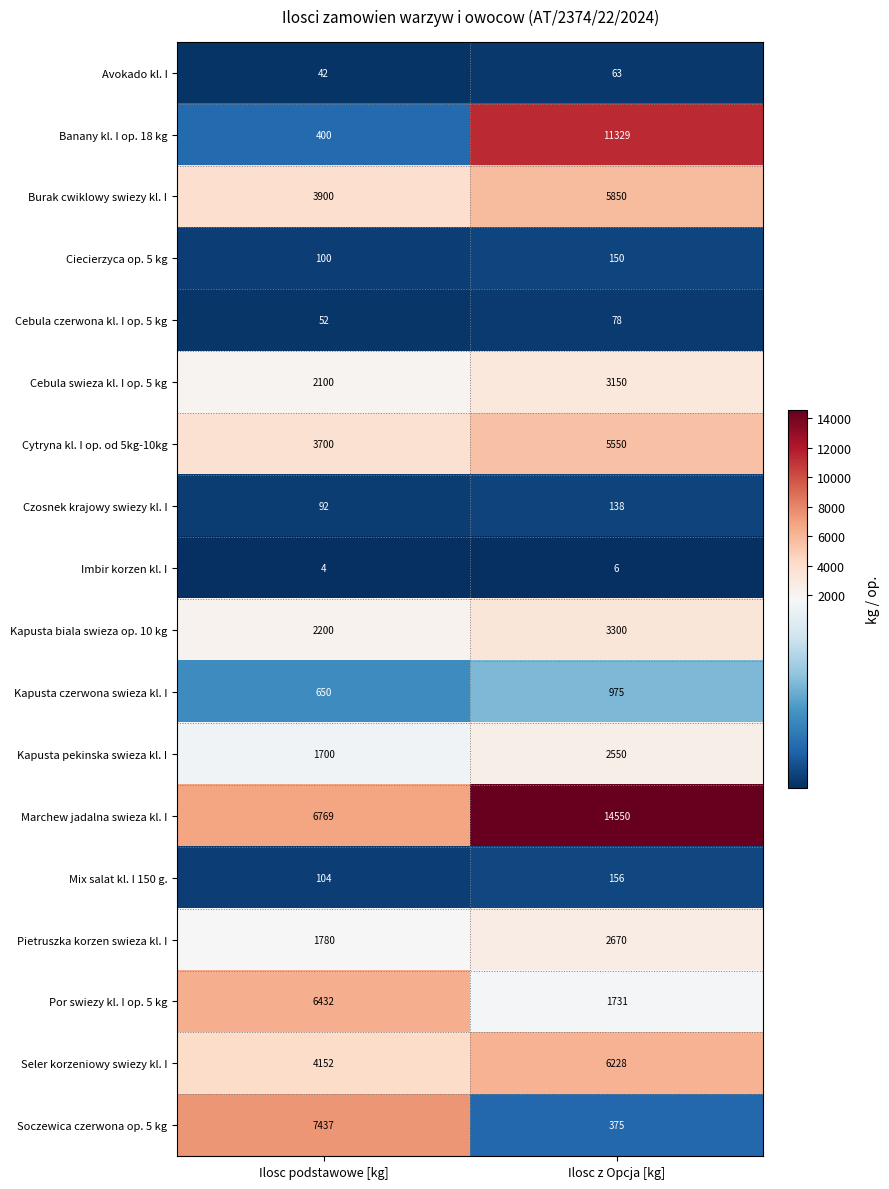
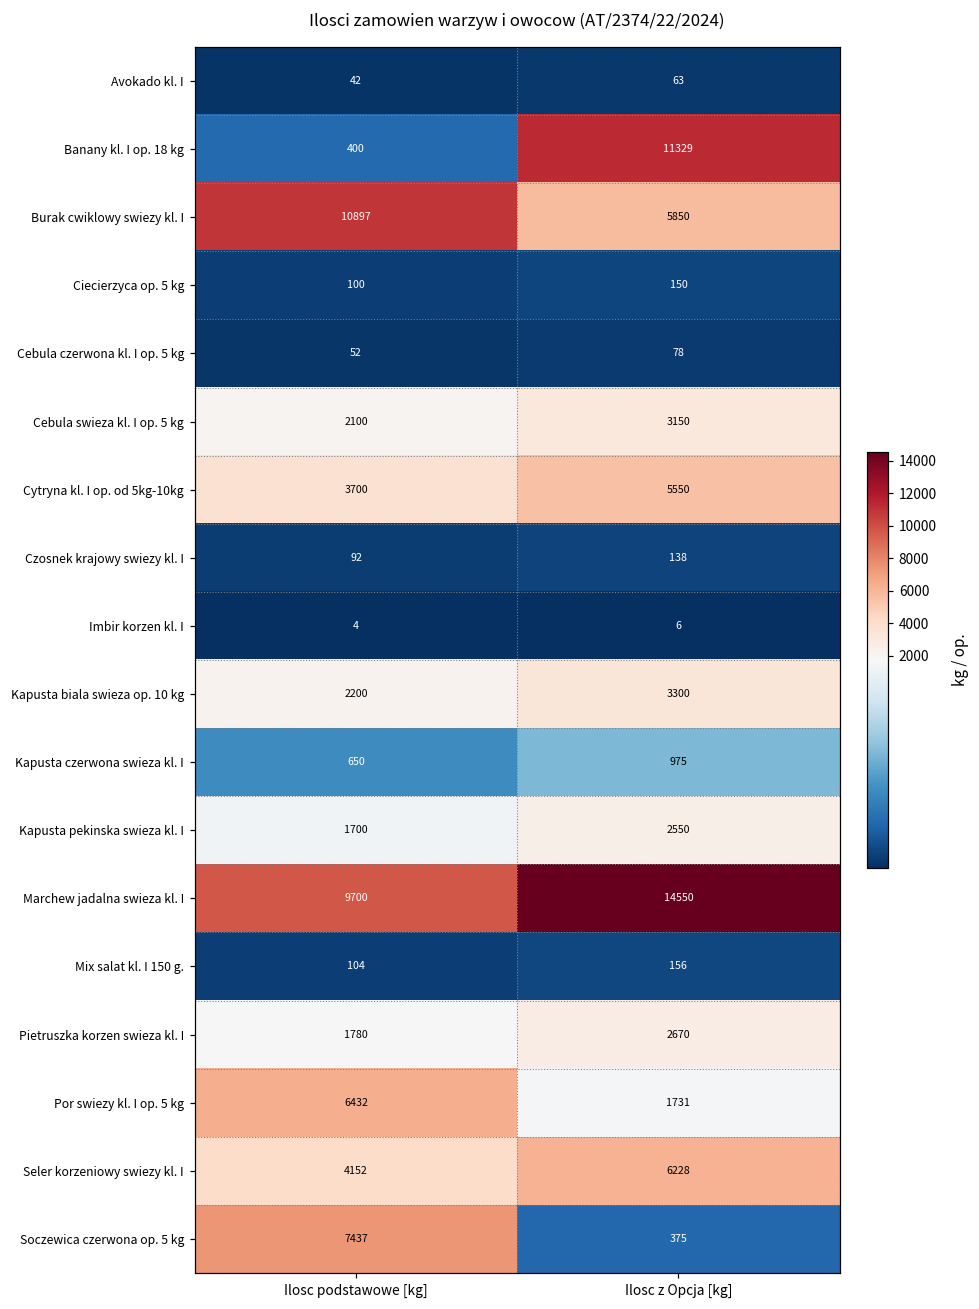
Burak cwiklowy swiezy kl. I, Ilosc podstawowe [kg]: 3900 -> 10897
Marchew jadalna swieza kl. I, Ilosc podstawowe [kg]: 6769 -> 9700
